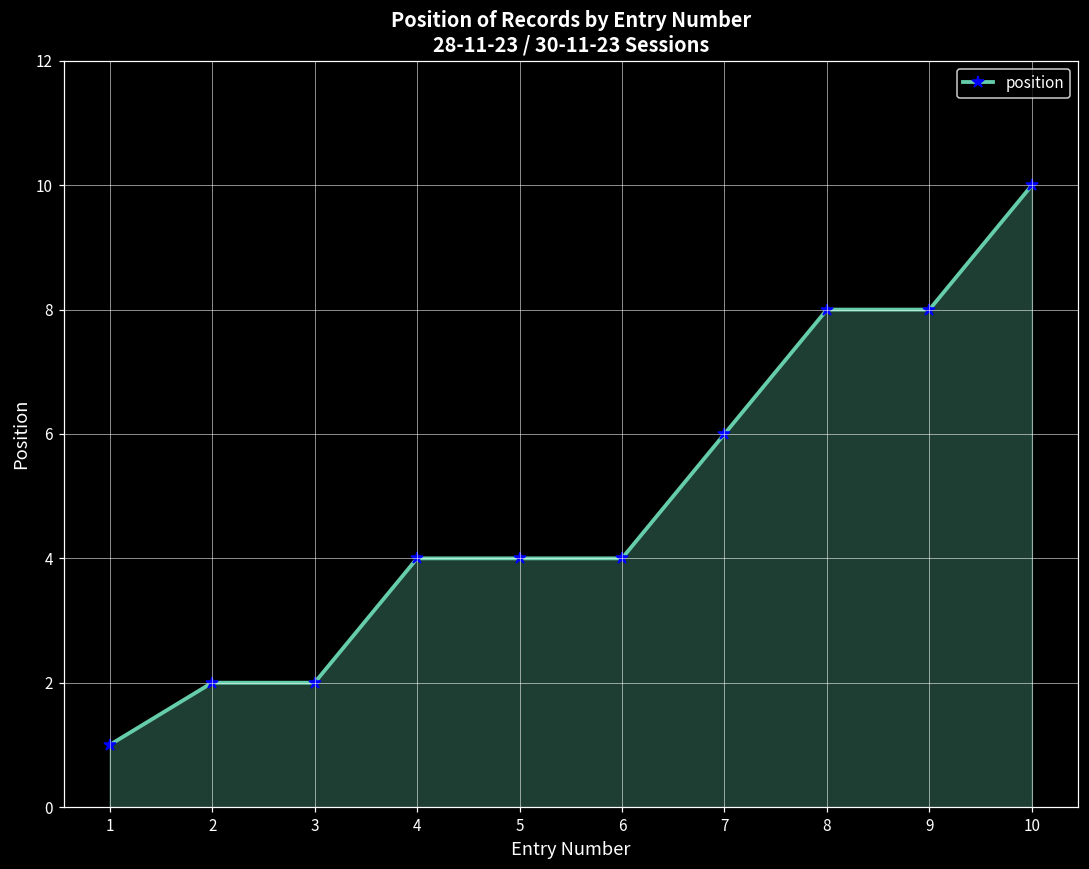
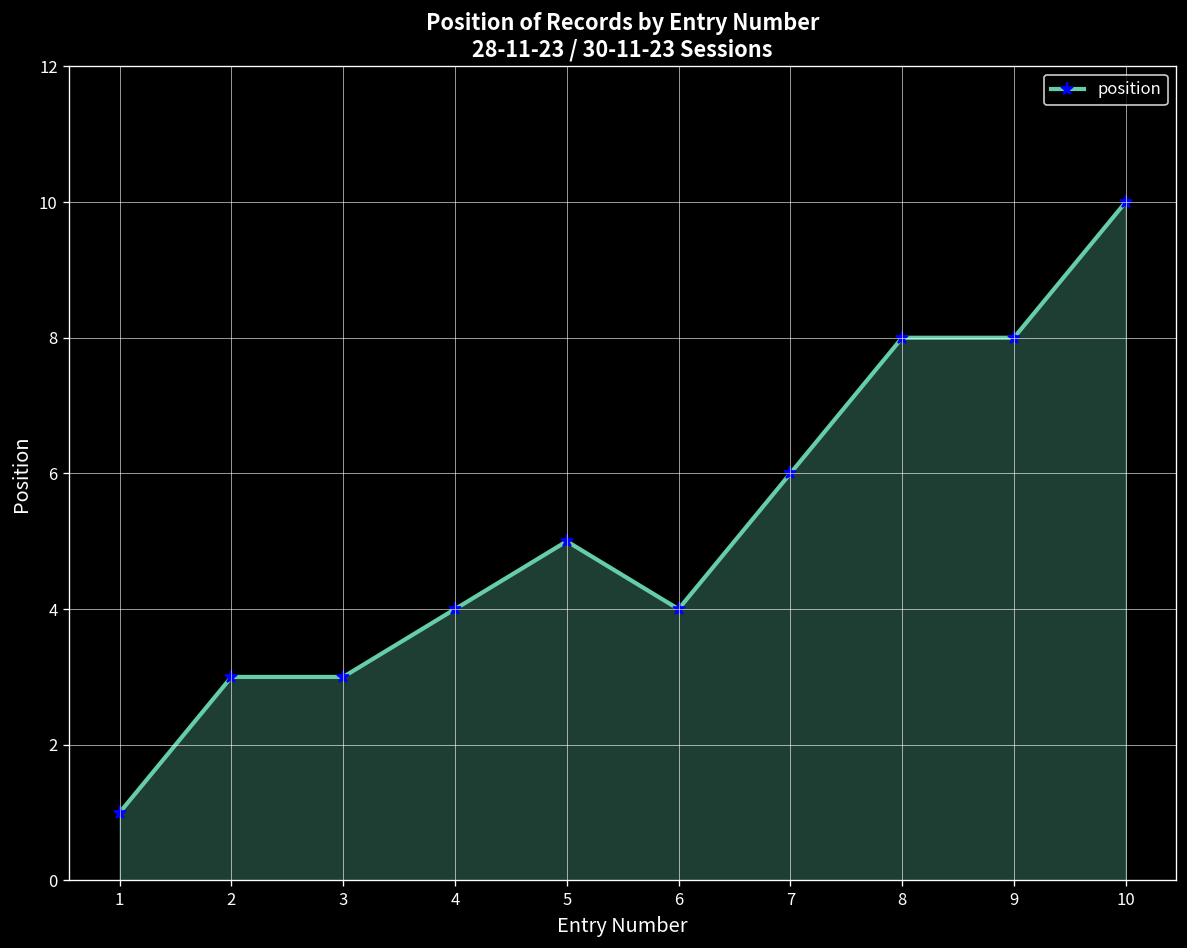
2: 2 -> 3
3: 2 -> 3
5: 4 -> 5
